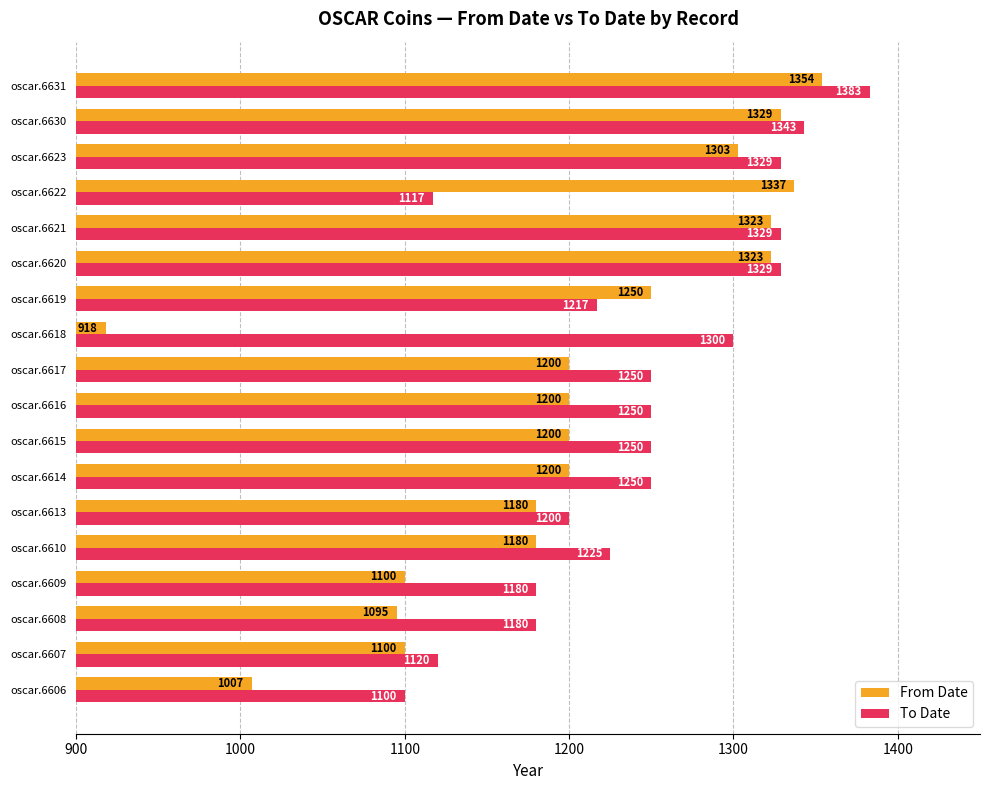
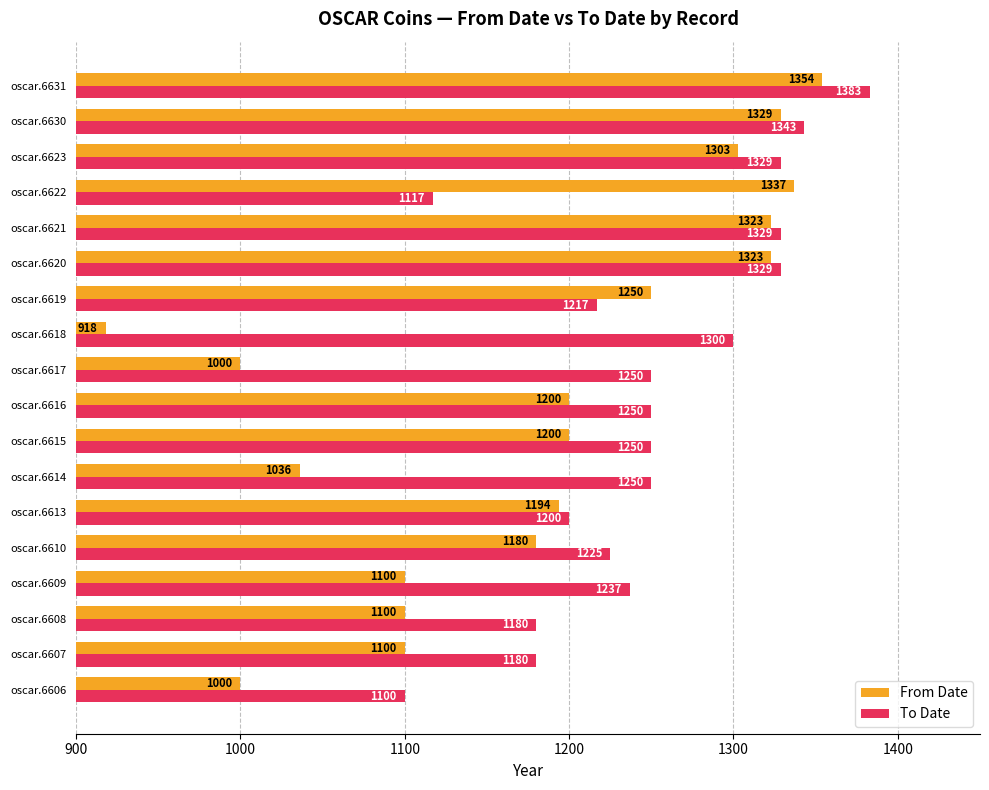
From Date, oscar.6617: 1200 -> 1000
From Date, oscar.6614: 1200 -> 1036
From Date, oscar.6613: 1180 -> 1194
To Date, oscar.6609: 1180 -> 1237
From Date, oscar.6608: 1095 -> 1100
To Date, oscar.6607: 1120 -> 1180
From Date, oscar.6606: 1007 -> 1000
